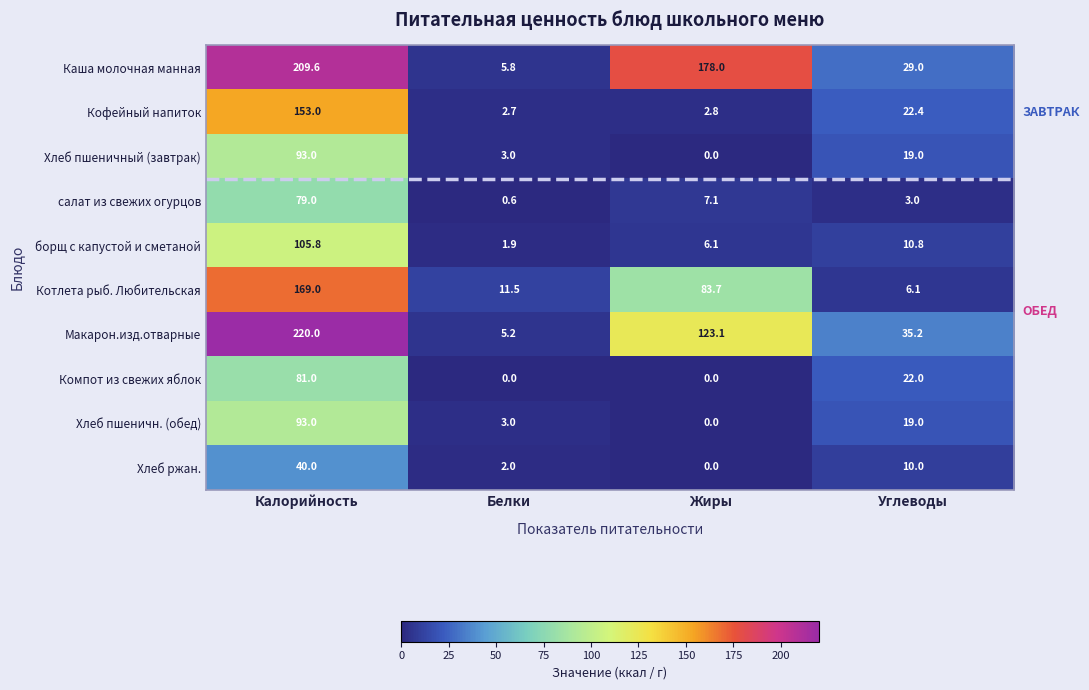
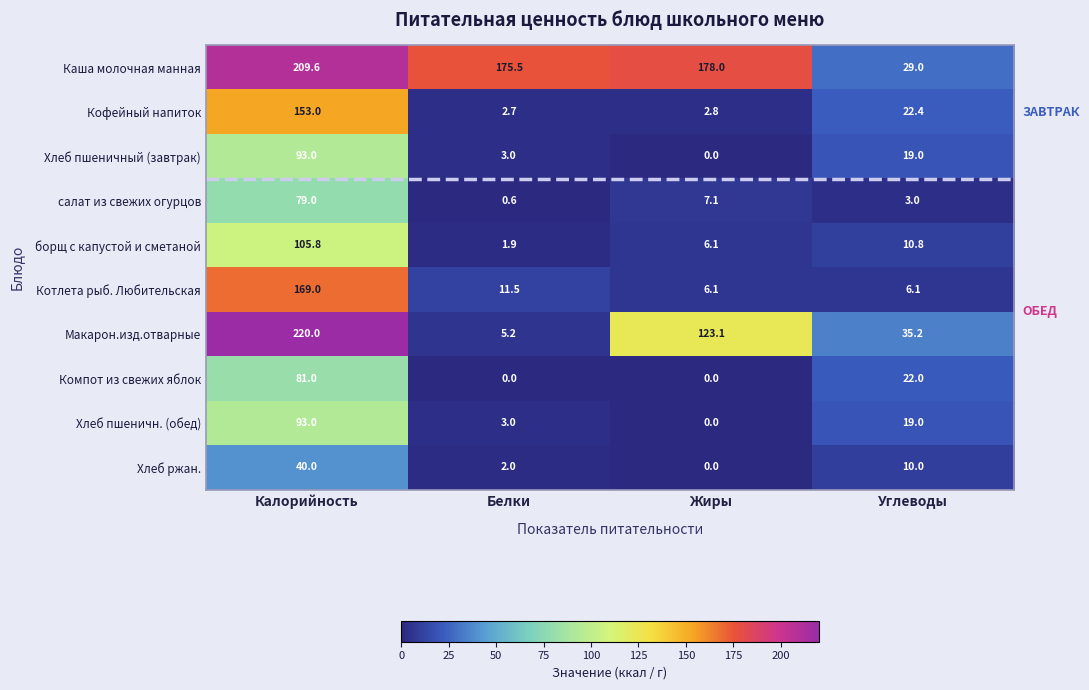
Каша молочная манная, Белки: 5.8 -> 175.5
Котлета рыб. Любительская, Жиры: 83.7 -> 6.1
